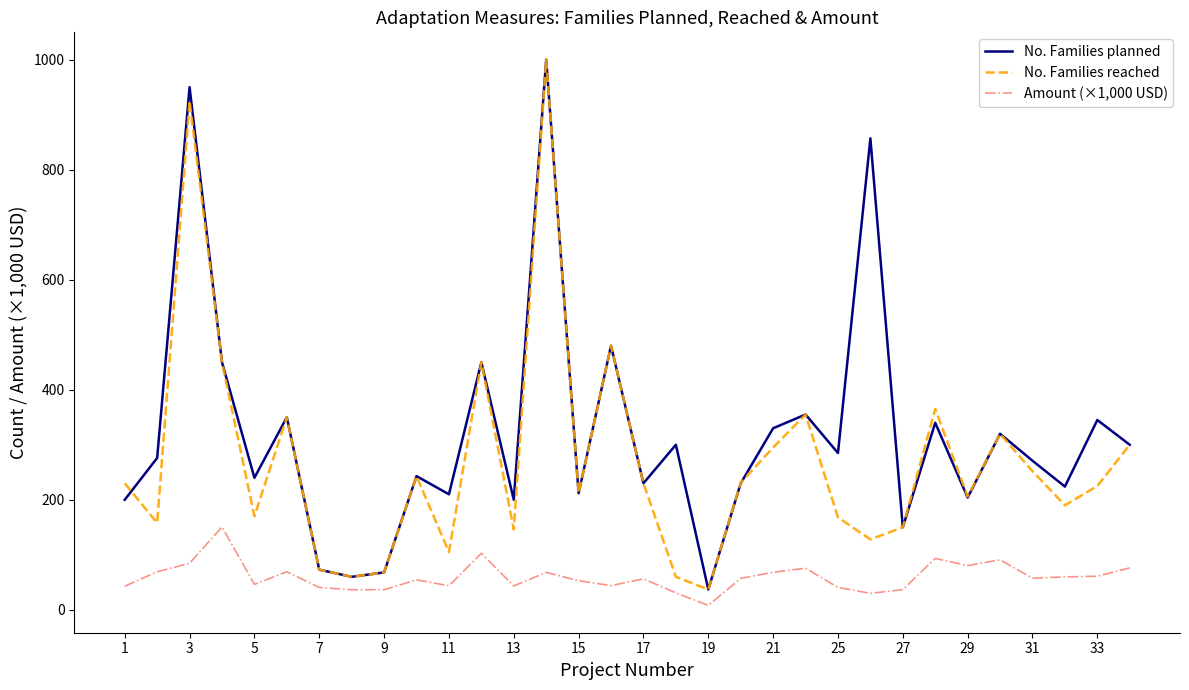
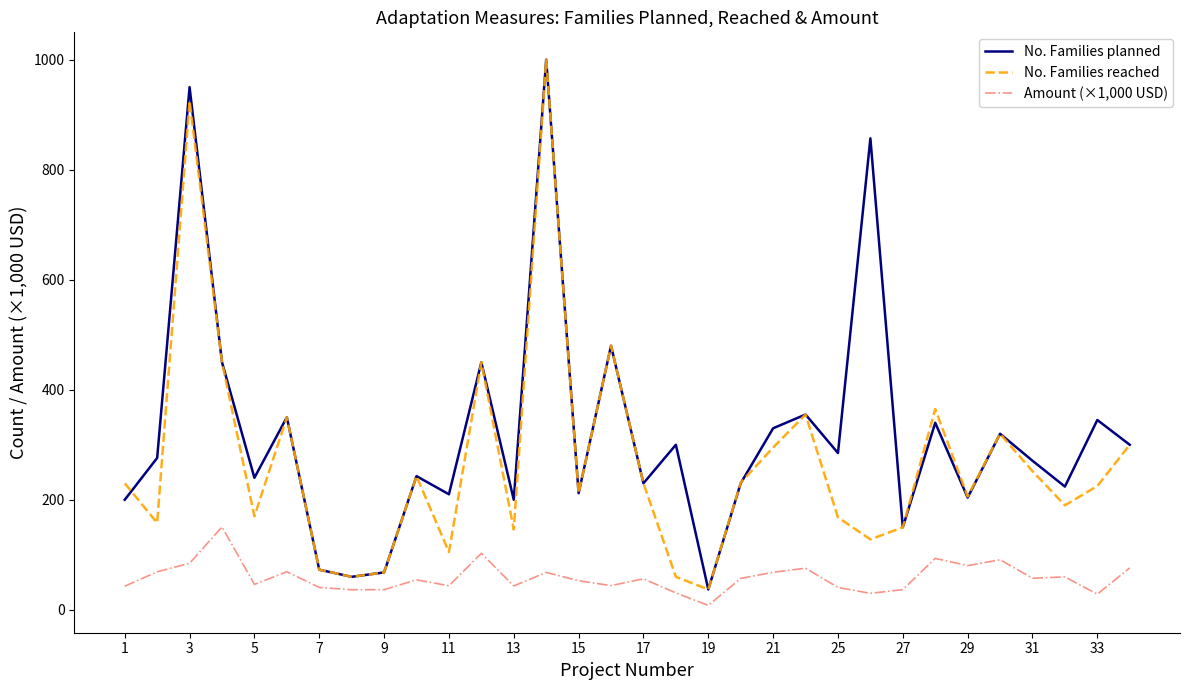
Amount (×1,000 USD), 33: 60 -> 30
